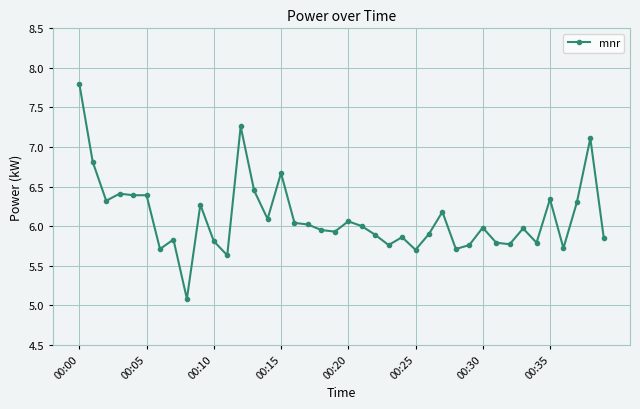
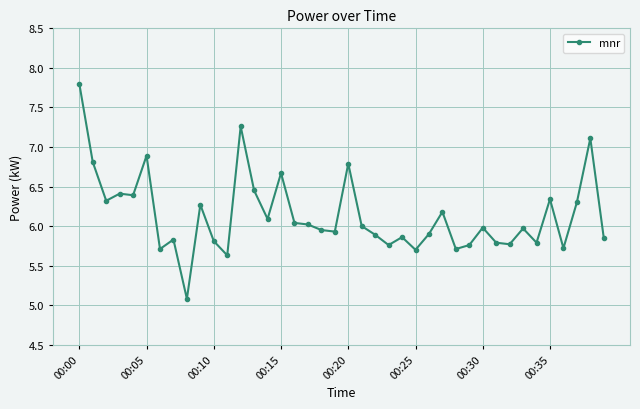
00:05: 6.4 -> 6.9
00:20: 6.1 -> 6.8
